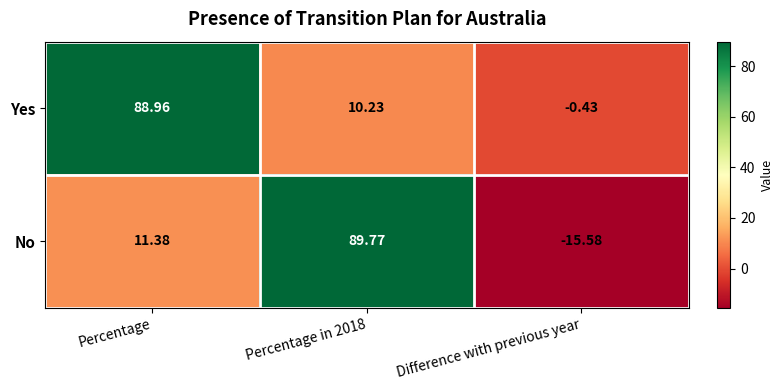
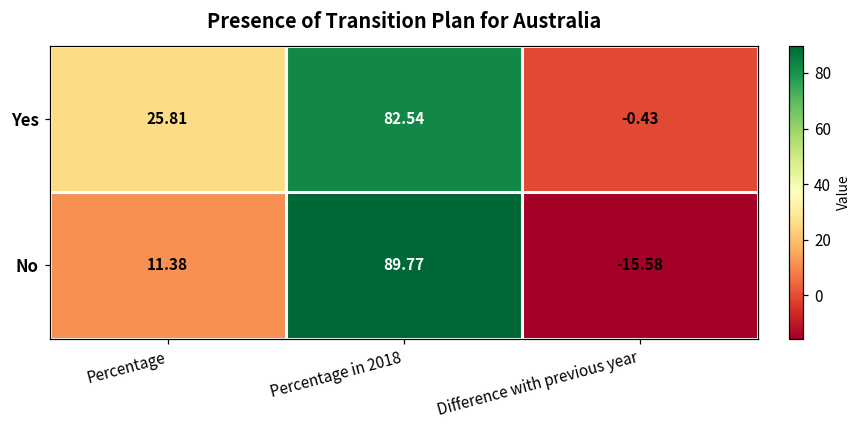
Yes, Percentage: 88.96 -> 25.81
Yes, Percentage in 2018: 10.23 -> 82.54
